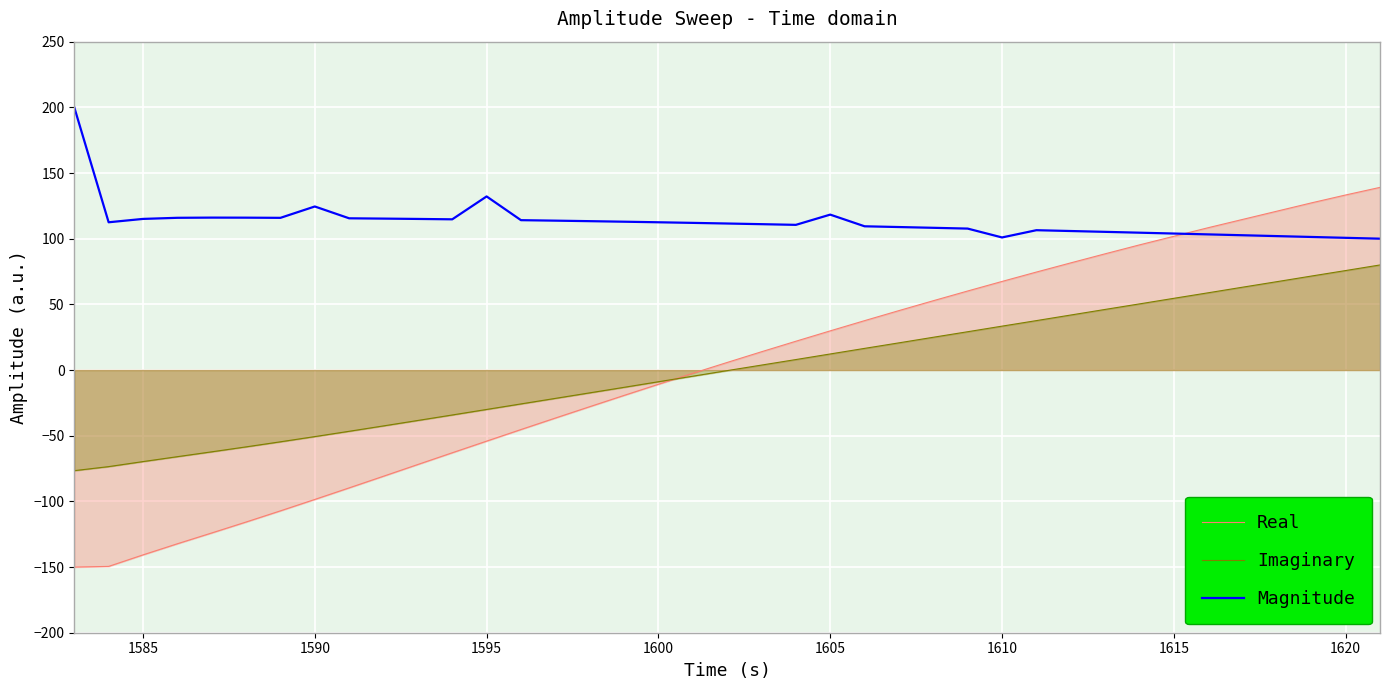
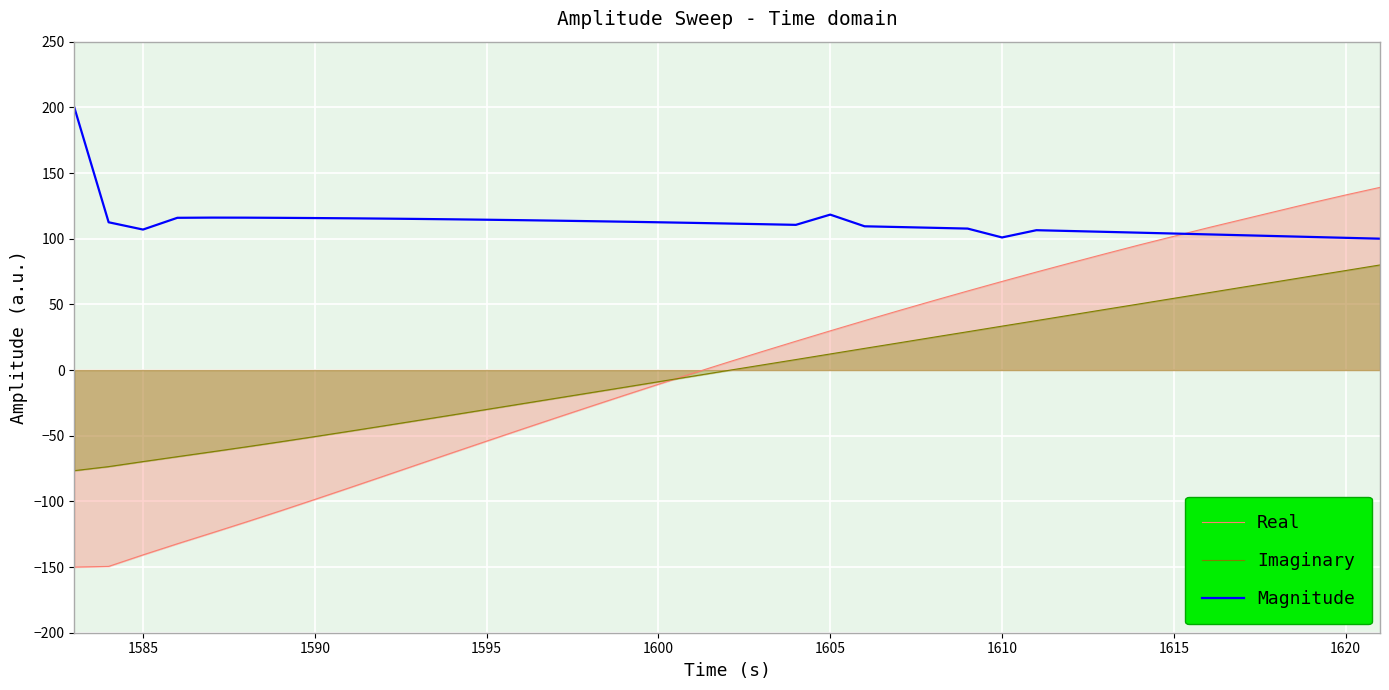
Magnitude, 1585: 115 -> 107
Magnitude, 1590: 125 -> 116
Magnitude, 1595: 132 -> 114
